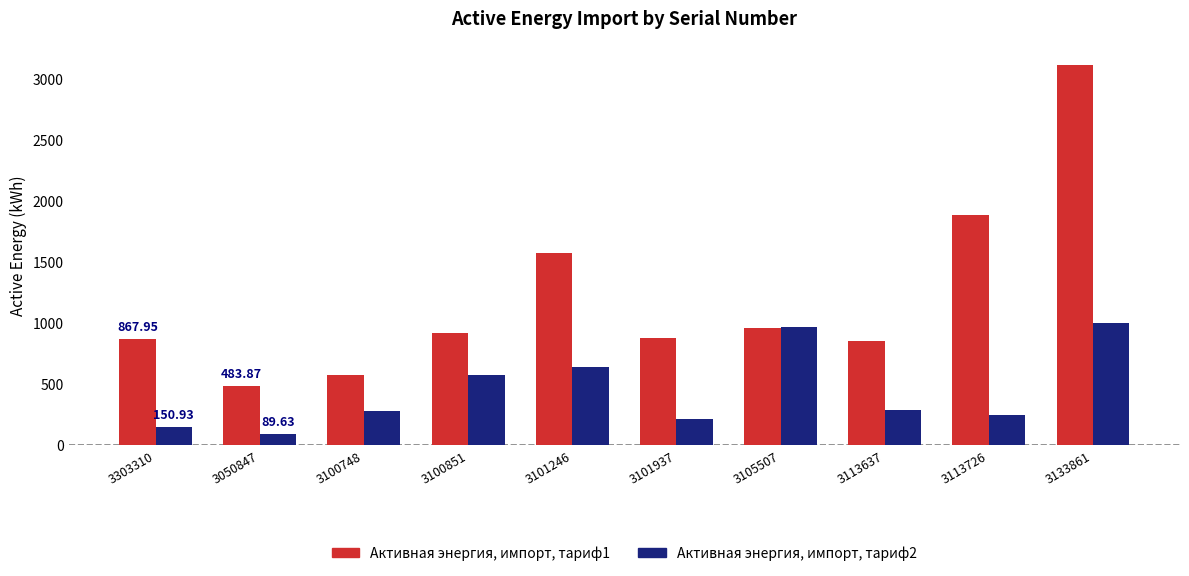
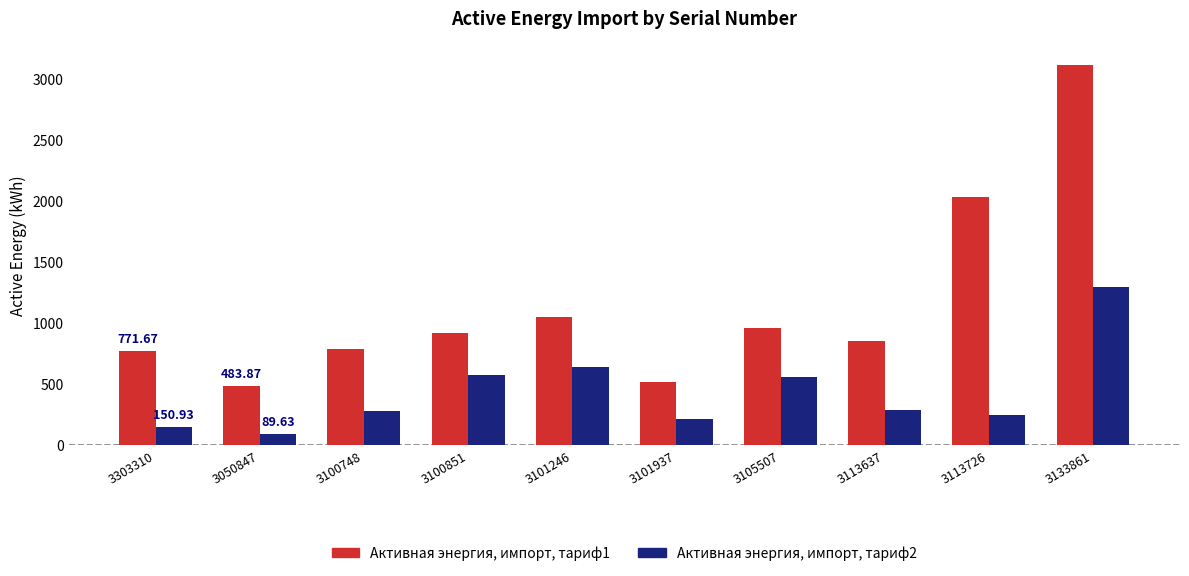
Активная энергия, импорт, тариф1, 3303310: 867.95 -> 771.67
Активная энергия, импорт, тариф1, 3100748: 580 -> 790
Активная энергия, импорт, тариф1, 3101246: 1580 -> 1050
Активная энергия, импорт, тариф1, 3101937: 880 -> 520
Активная энергия, импорт, тариф2, 3105507: 970 -> 560
Активная энергия, импорт, тариф1, 3113726: 1890 -> 2030
Активная энергия, импорт, тариф2, 3133861: 1000 -> 1290
